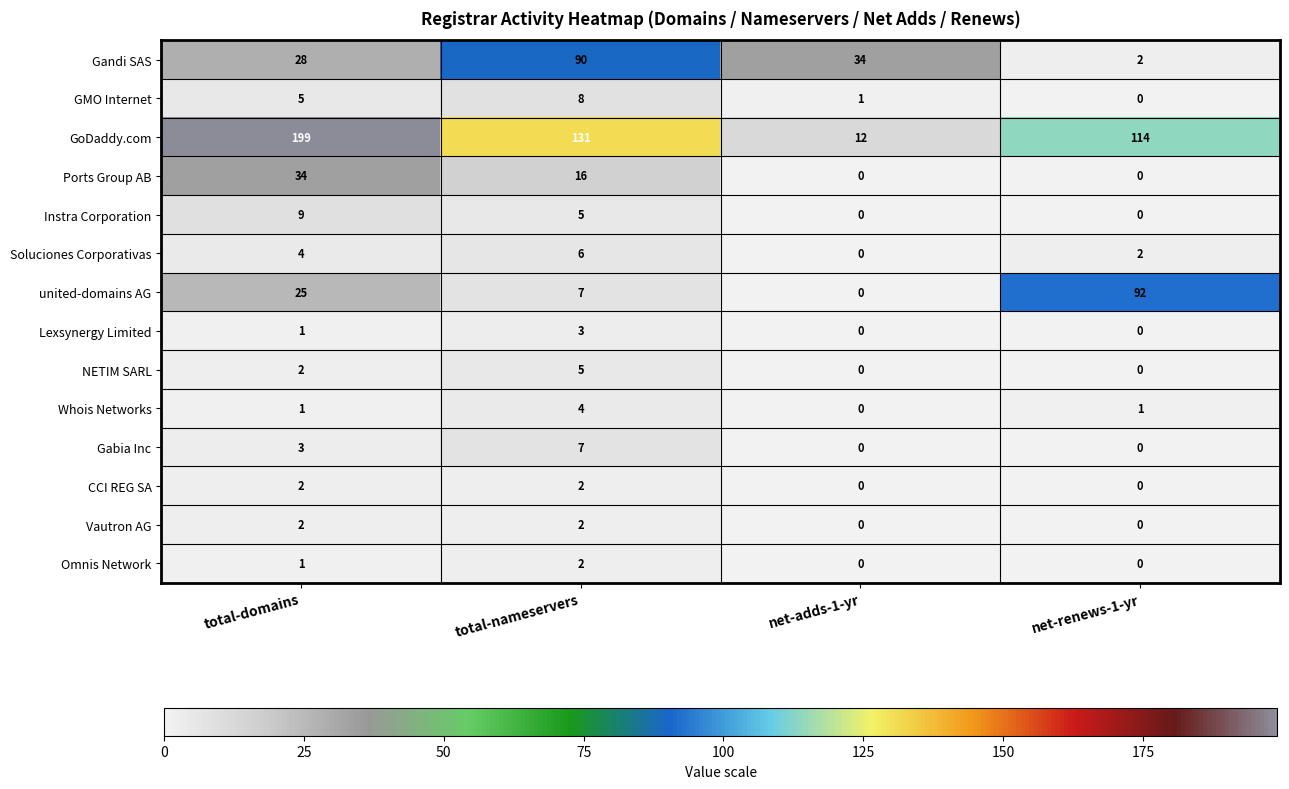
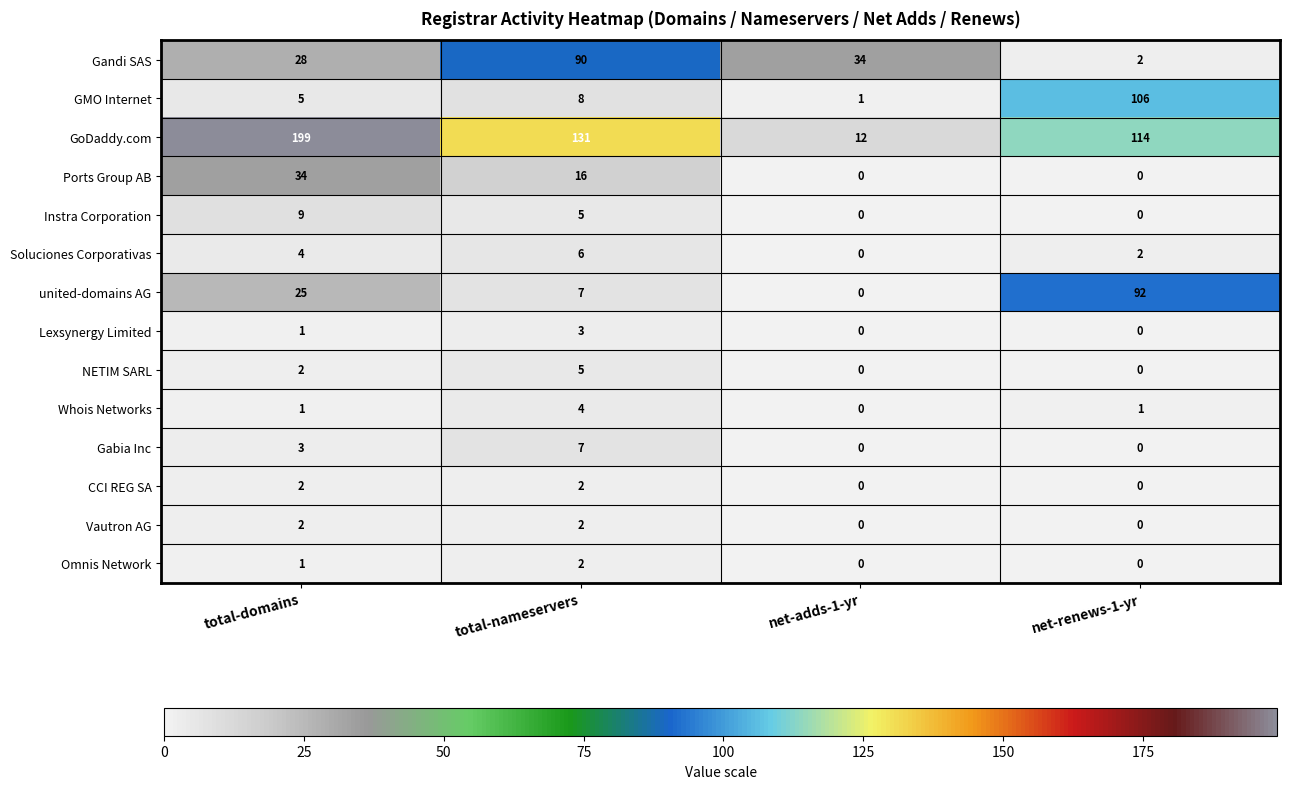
GMO Internet, net-renews-1-yr: 0 -> 106
